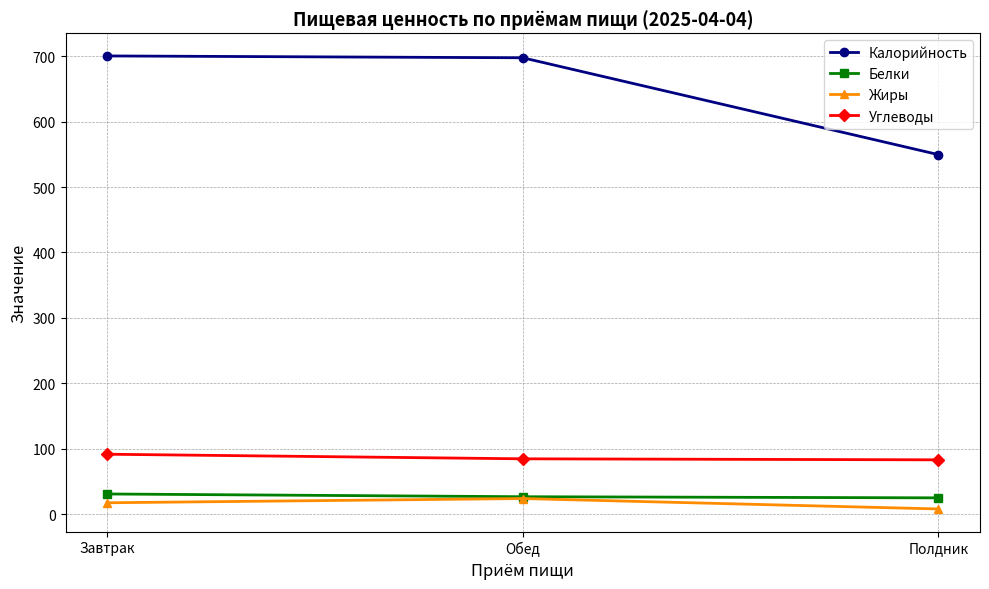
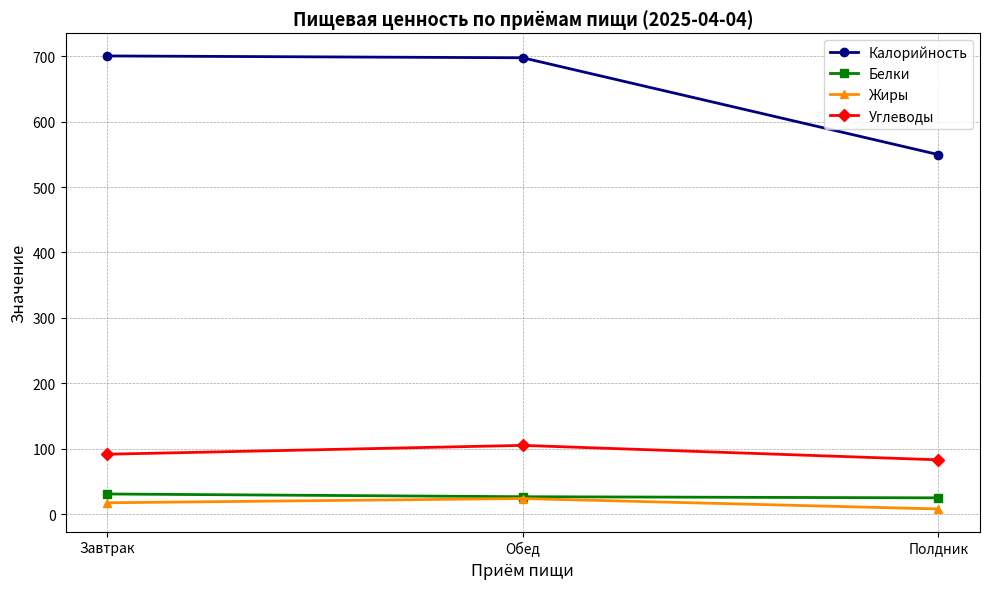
Углеводы, Обед: 80 -> 110
